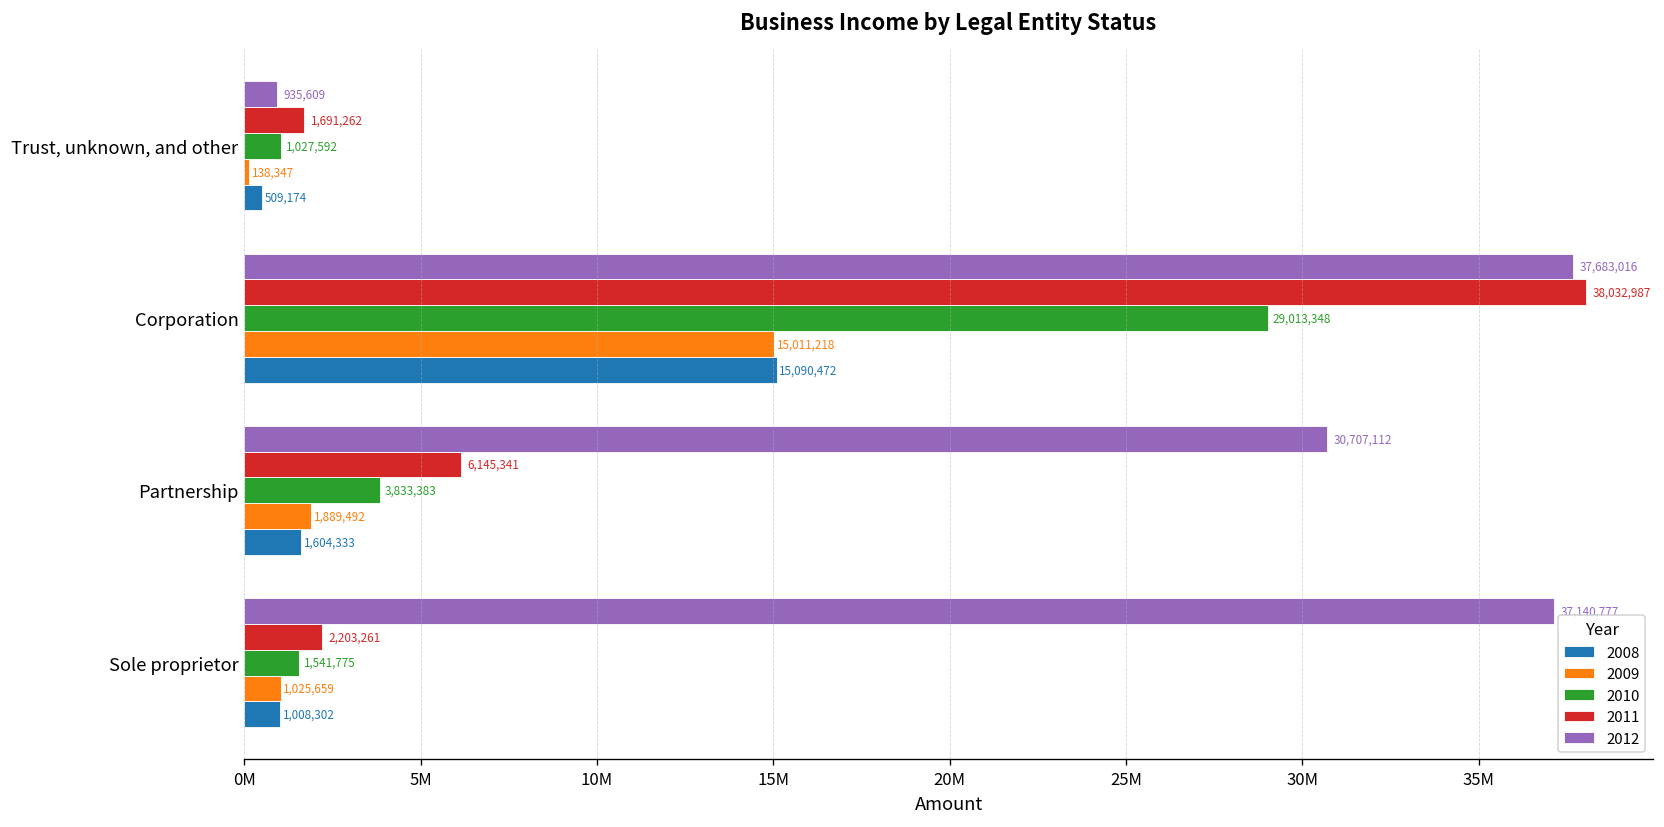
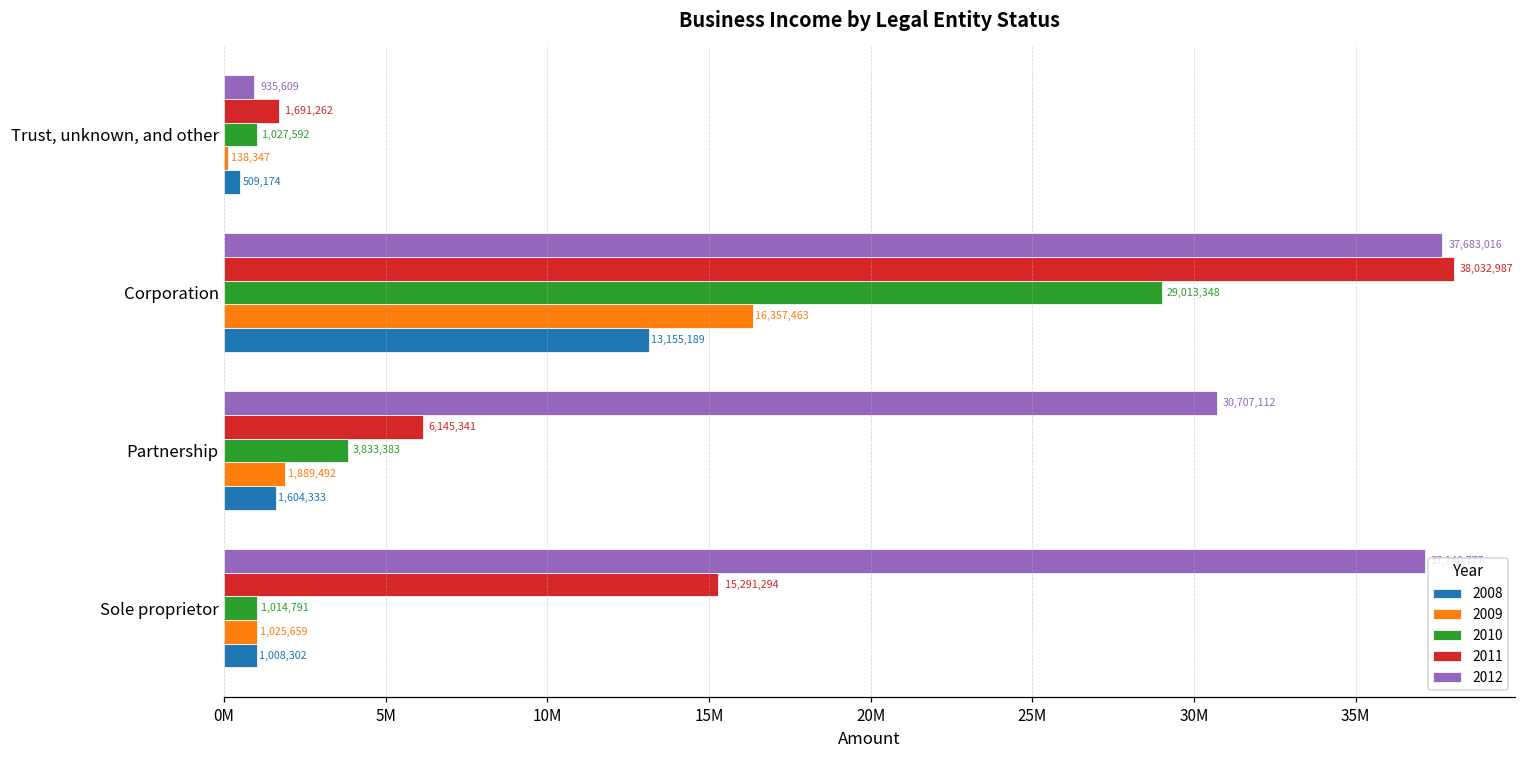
2009, Corporation: 15,011,218 -> 16,357,463
2008, Corporation: 15,090,472 -> 13,155,189
2011, Sole proprietor: 2,203,261 -> 15,291,294
2010, Sole proprietor: 1,541,775 -> 1,014,791
